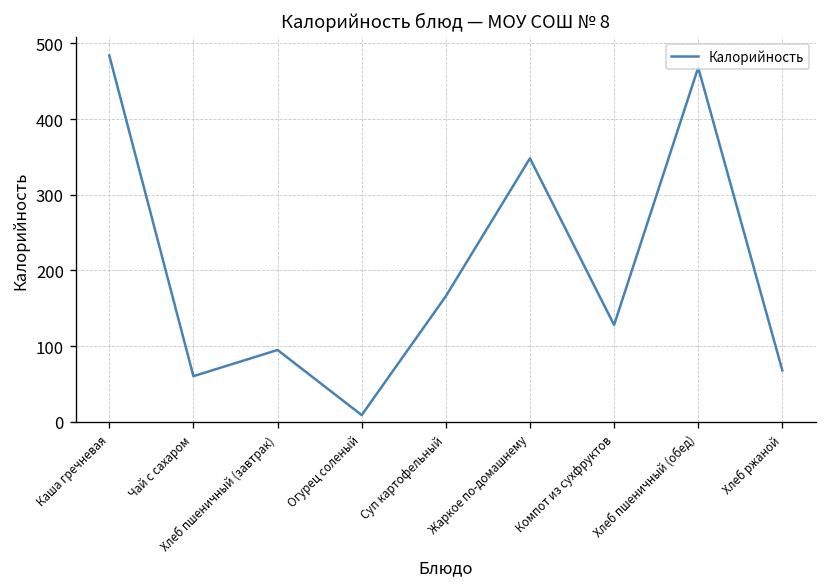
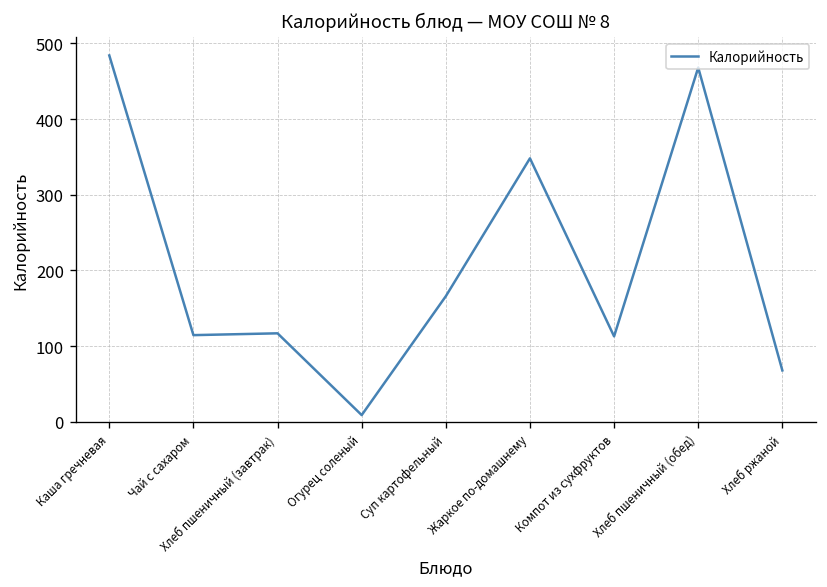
Чай с сахаром: 60 -> 110
Хлеб пшеничный (завтрак): 100 -> 120
Компот из сухфруктов: 130 -> 110
